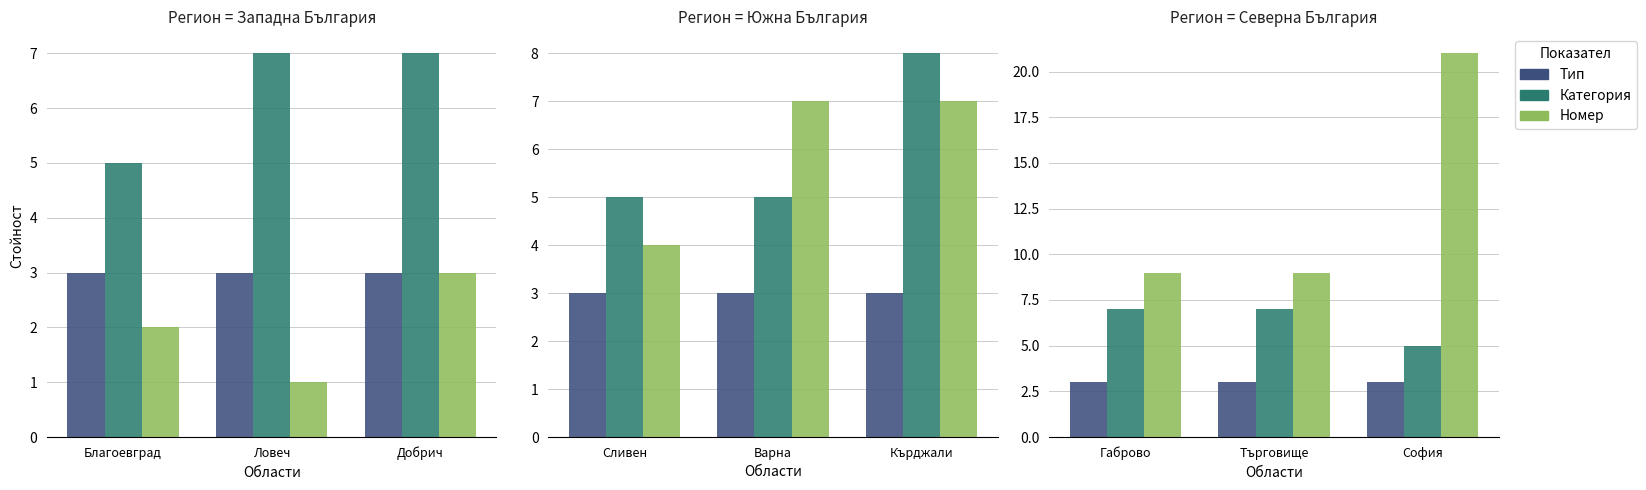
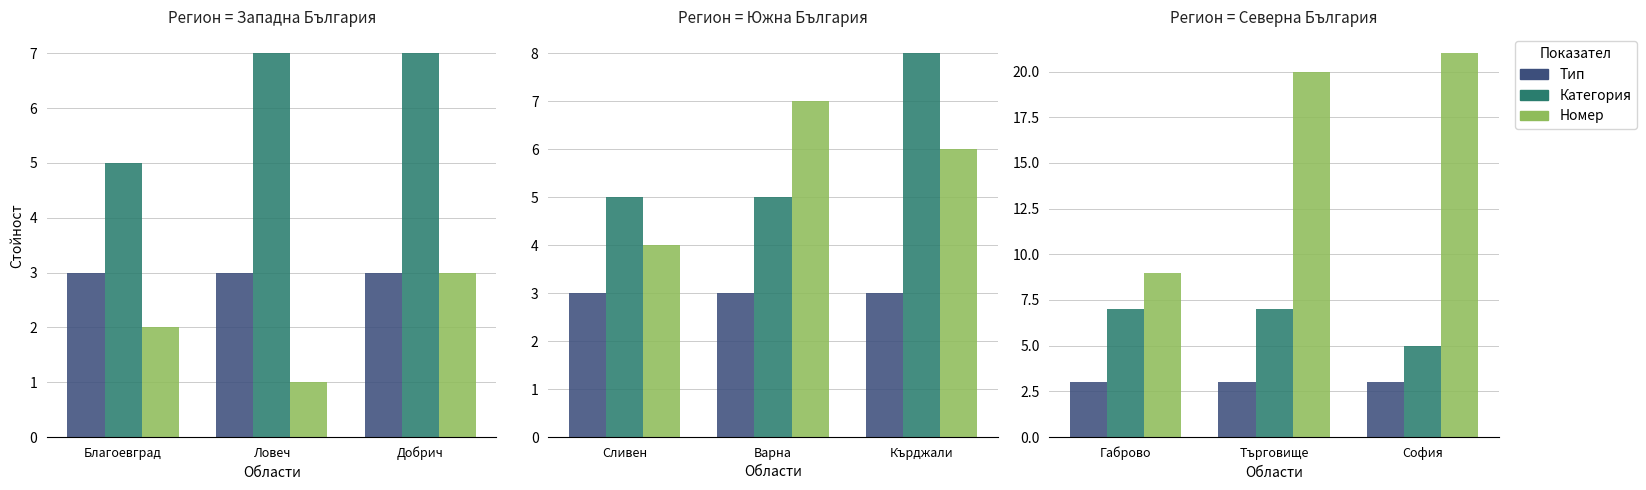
Регион = Южна България, Номер, Кърджали: 7 -> 6
Регион = Северна България, Номер, Търговище: 9 -> 20
